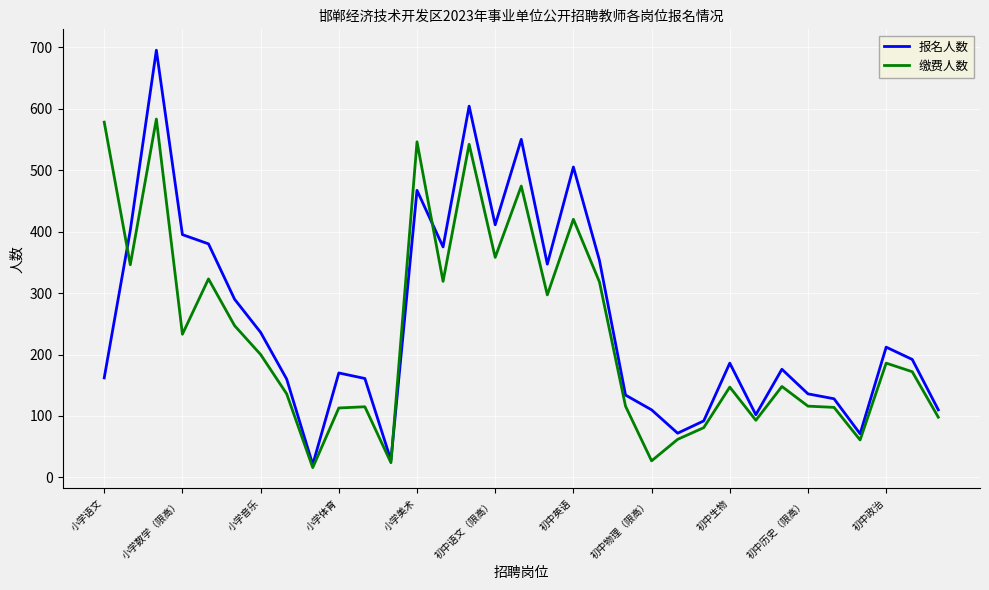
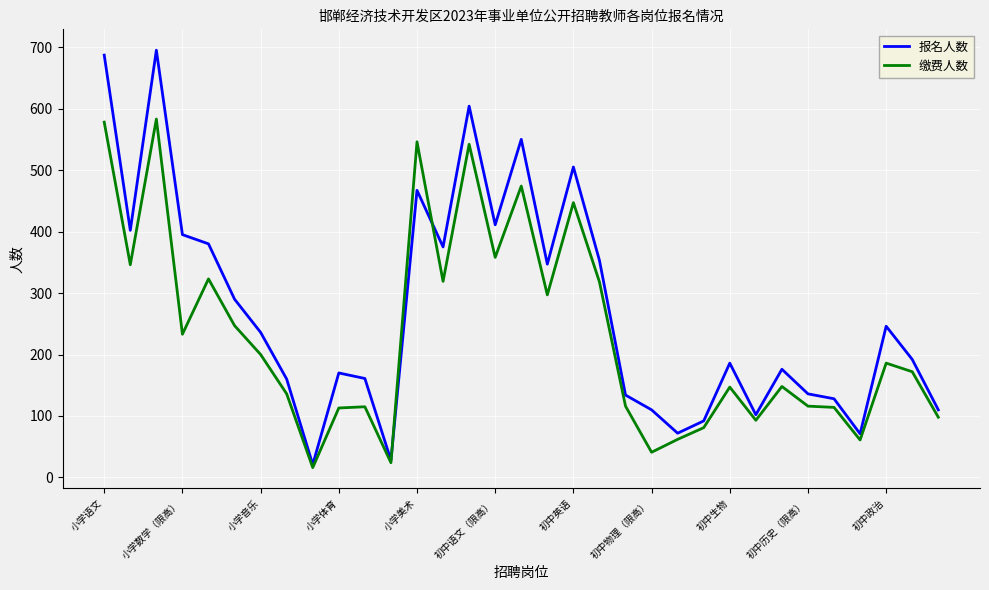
报名人数, 小学语文: 160 -> 690
缴费人数, 初中英语: 420 -> 450
缴费人数, 初中物理（限高）: 30 -> 40
报名人数, 初中政治: 210 -> 250
